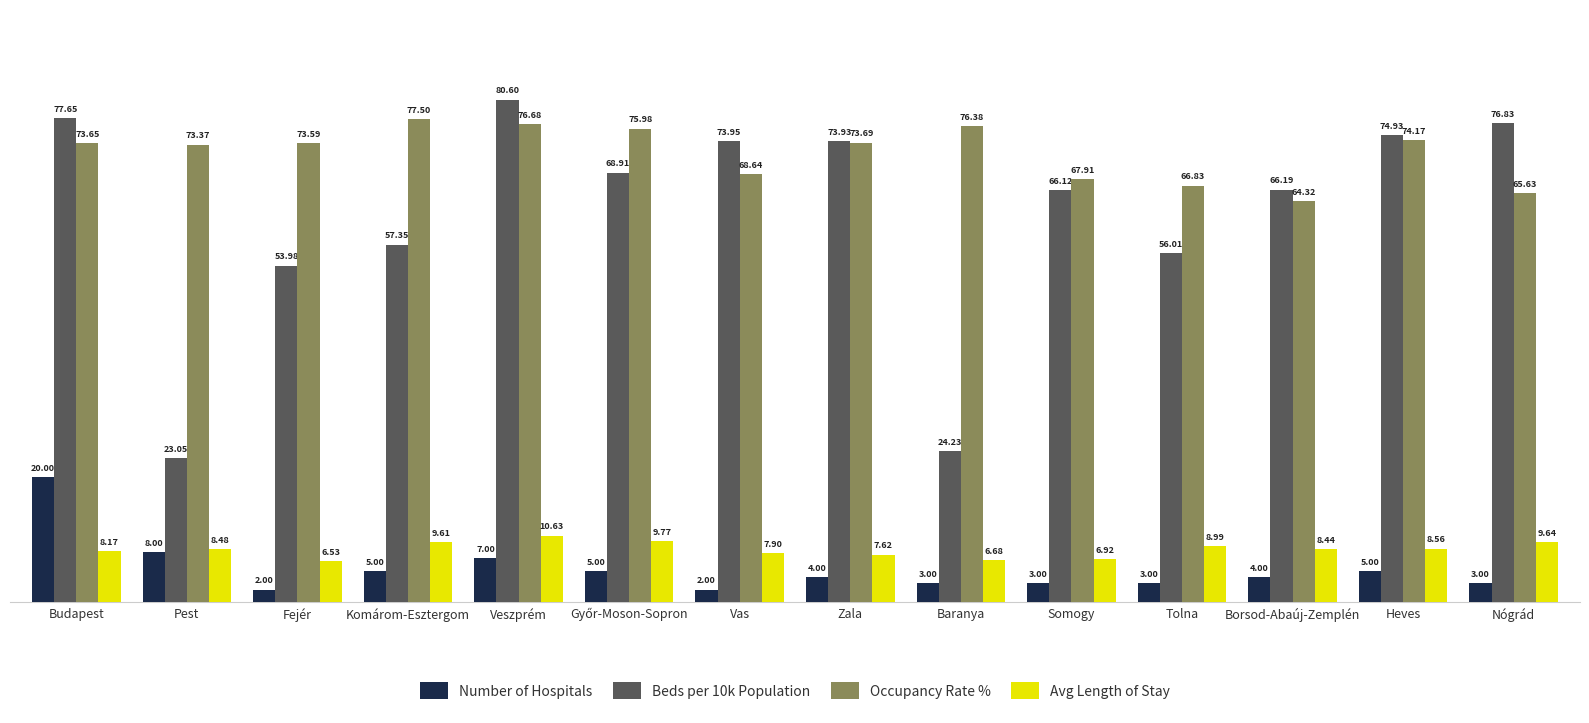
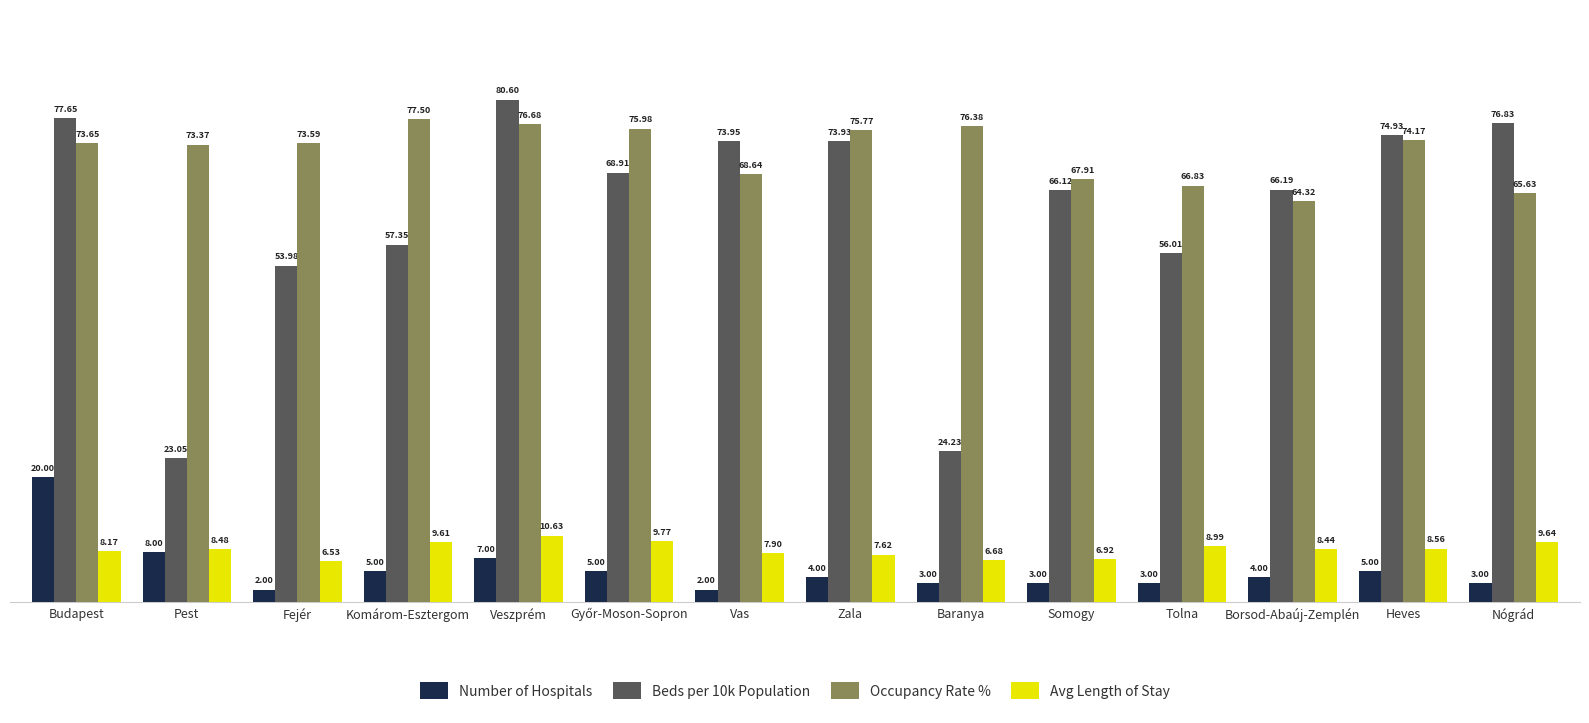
Occupancy Rate %, Zala: 73.69 -> 75.77
